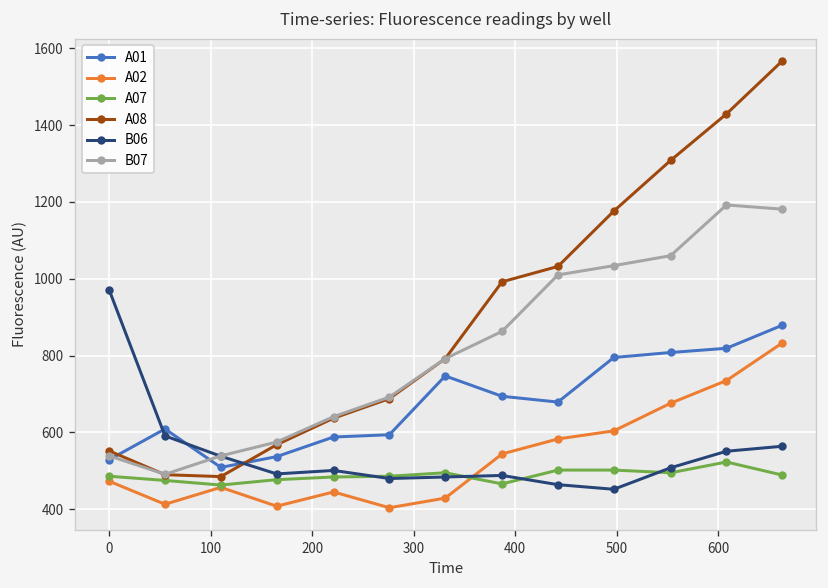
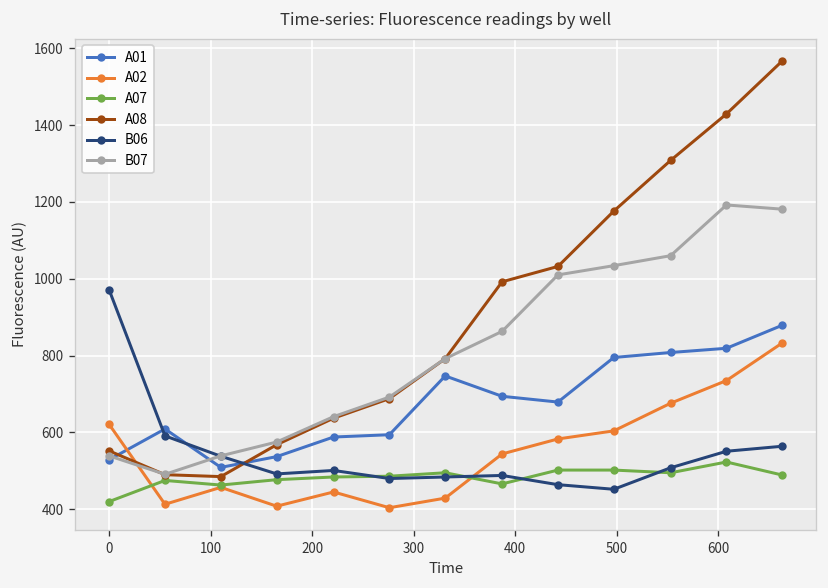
A02, 0: 470 -> 620
A07, 0: 490 -> 420
